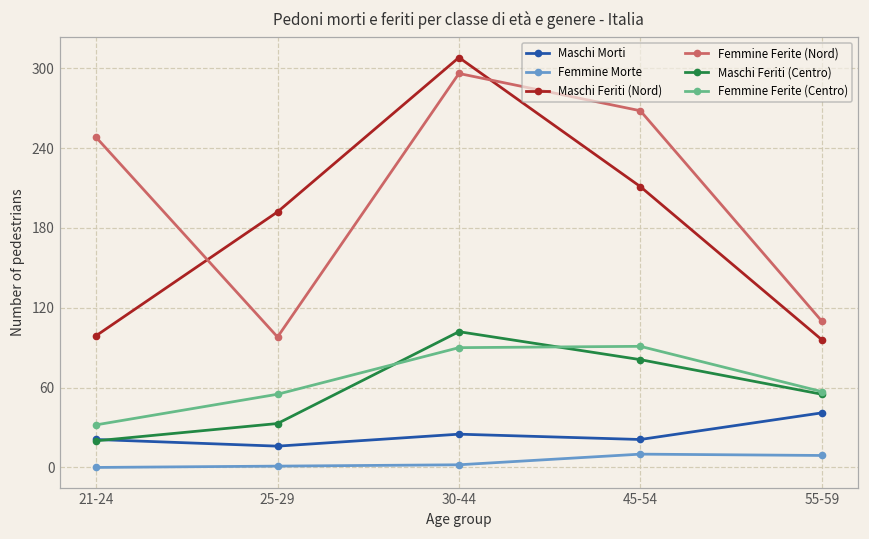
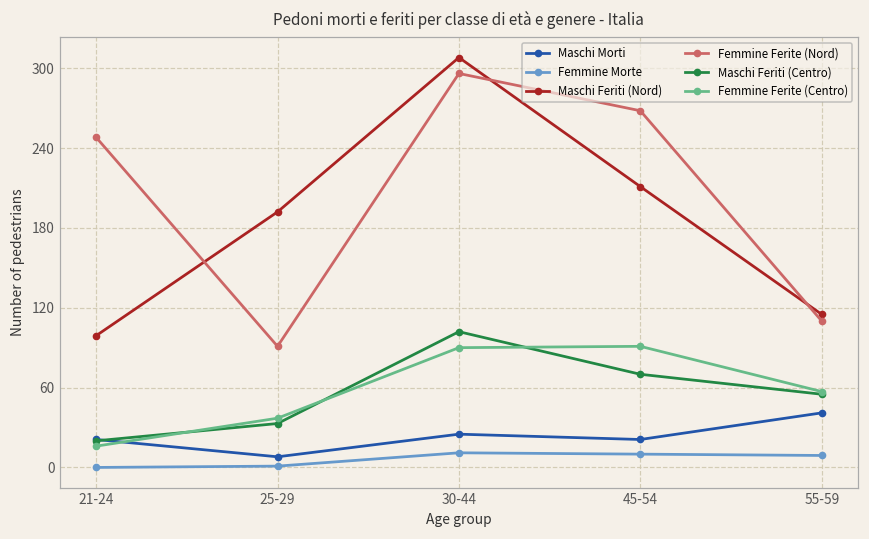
Femmine Ferite (Centro), 21-24: 32 -> 16
Maschi Morti, 25-29: 16 -> 8
Femmine Ferite (Nord), 25-29: 98 -> 91
Femmine Ferite (Centro), 25-29: 55 -> 37
Femmine Morte, 30-44: 2 -> 11
Maschi Feriti (Centro), 45-54: 81 -> 70
Maschi Feriti (Nord), 55-59: 96 -> 115
